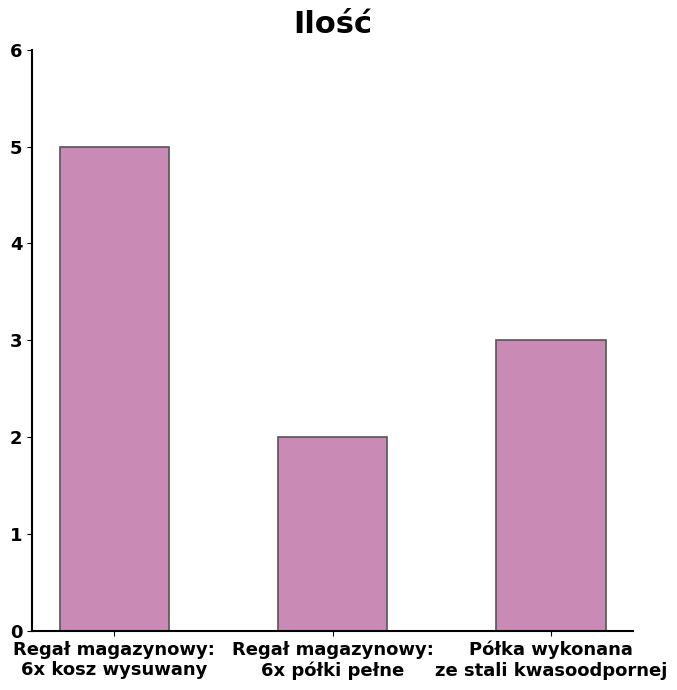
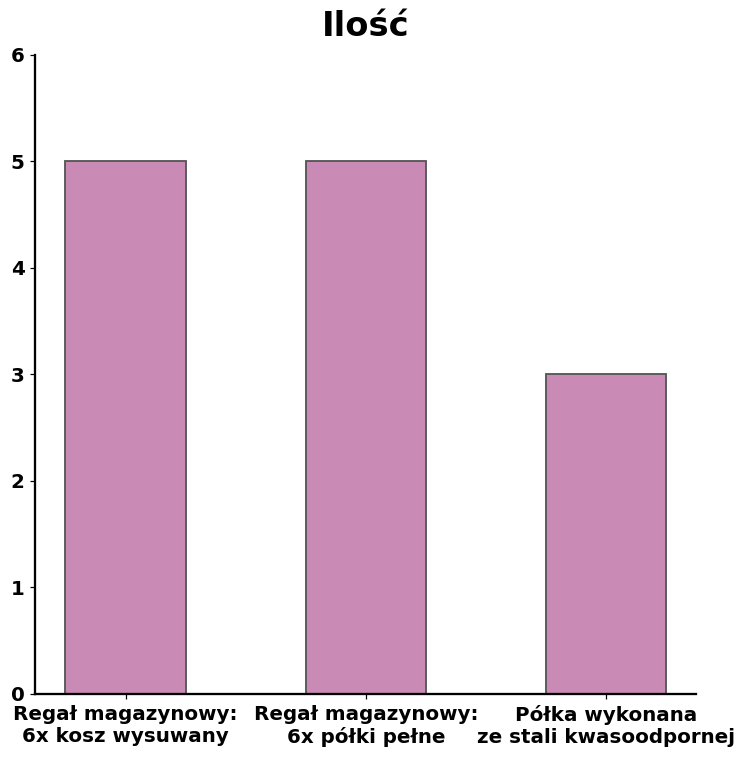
Regał magazynowy: 6x półki pełne: 2 -> 5
